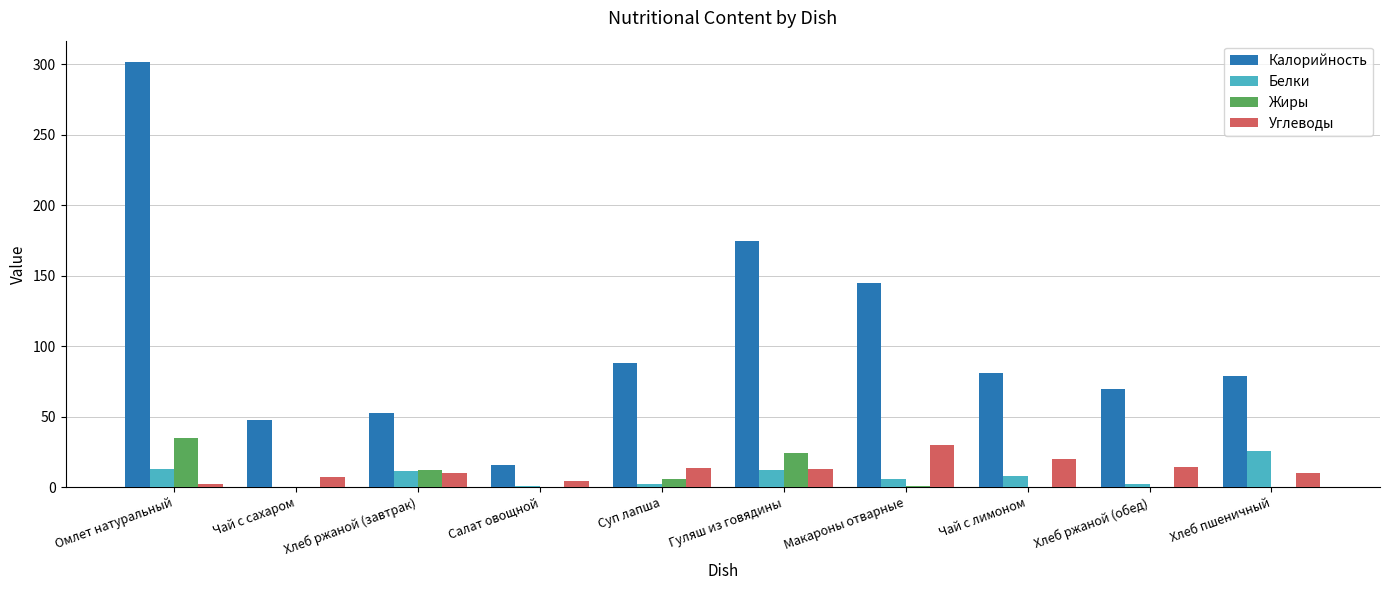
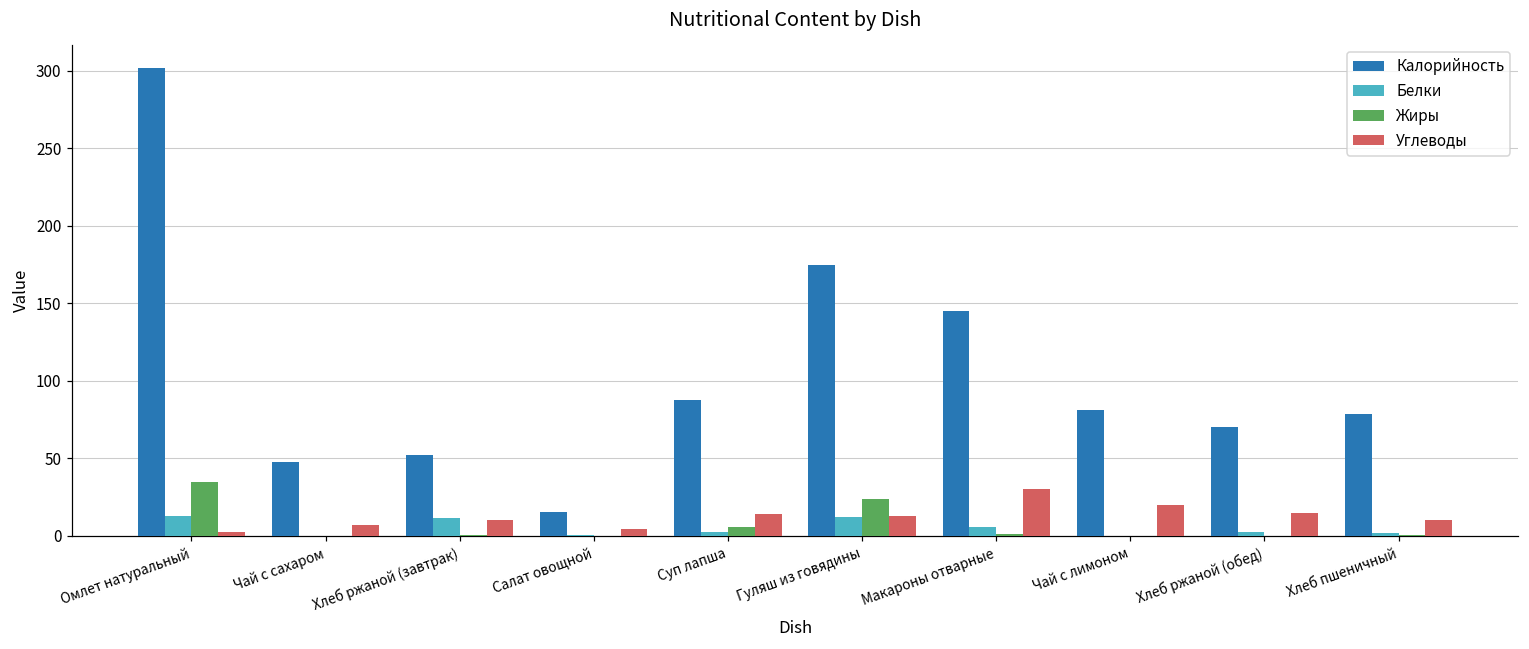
Жиры, Хлеб ржаной (завтрак): 13 -> 1
Белки, Чай с лимоном: 8 -> 0
Белки, Хлеб пшеничный: 26 -> 2
